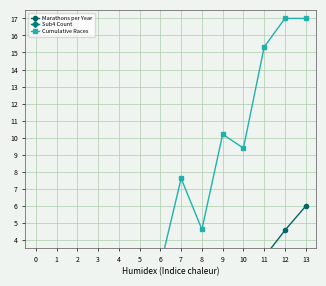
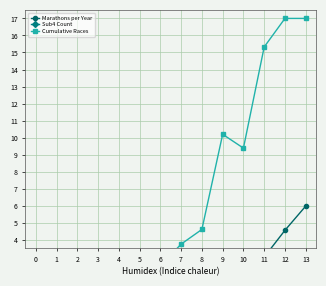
Cumulative Races, 7: 7.6 -> 3.8
